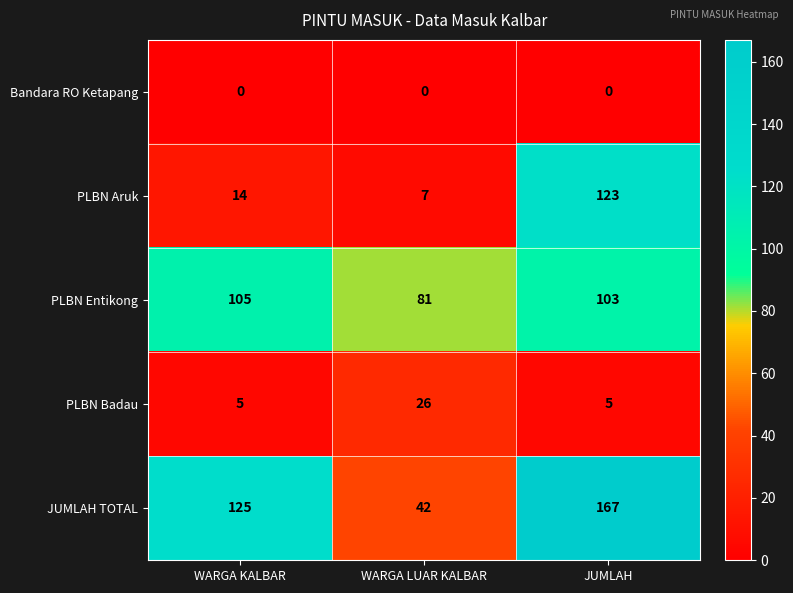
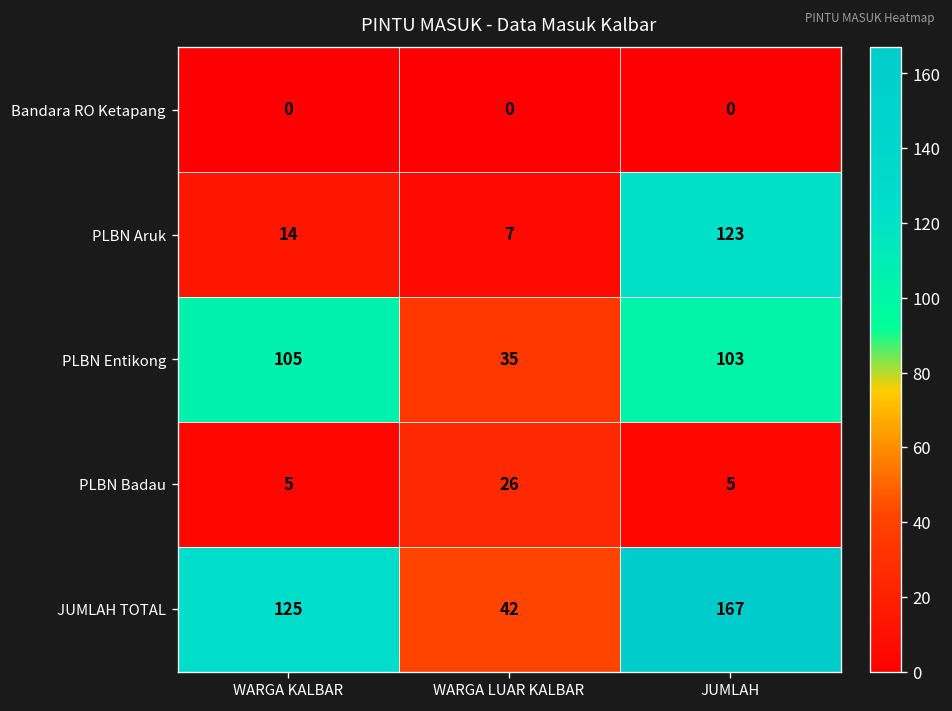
PLBN Entikong, WARGA LUAR KALBAR: 81 -> 35
